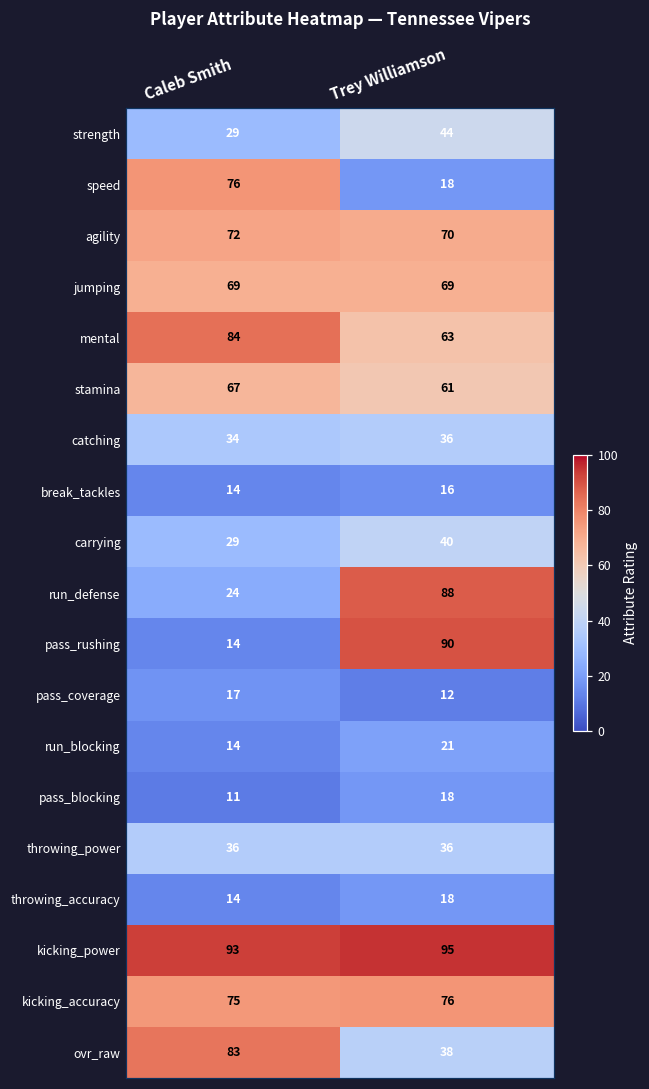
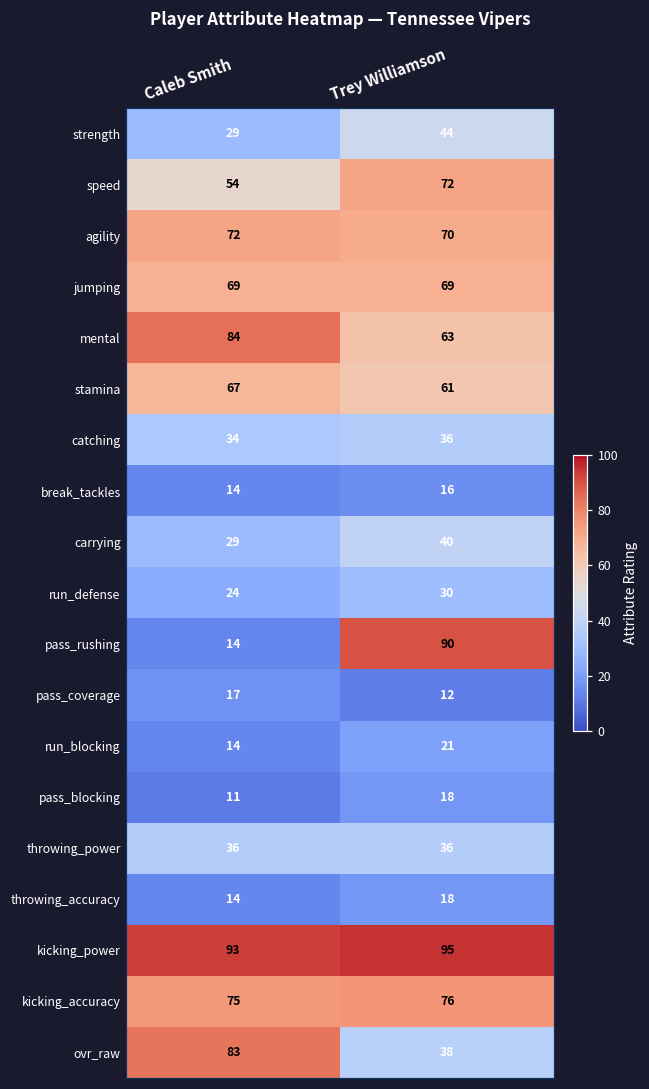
speed, Caleb Smith: 76 -> 54
speed, Trey Williamson: 18 -> 72
run_defense, Trey Williamson: 88 -> 30
